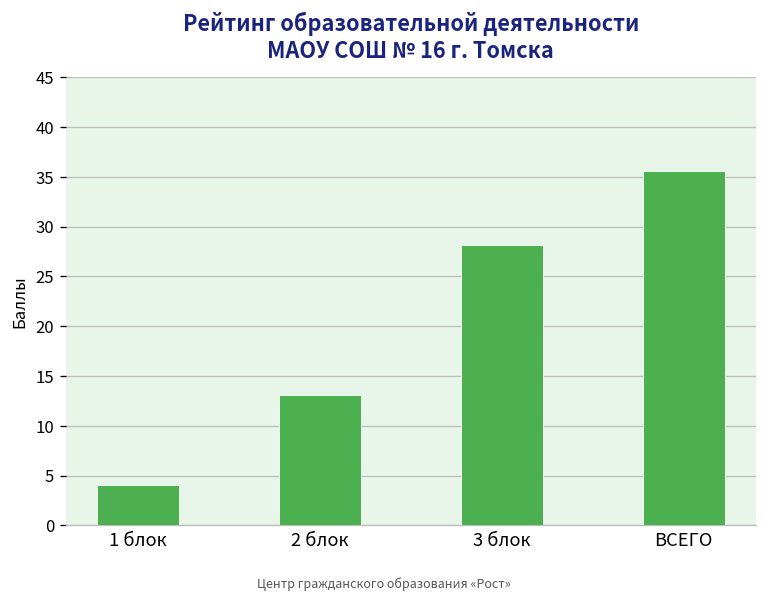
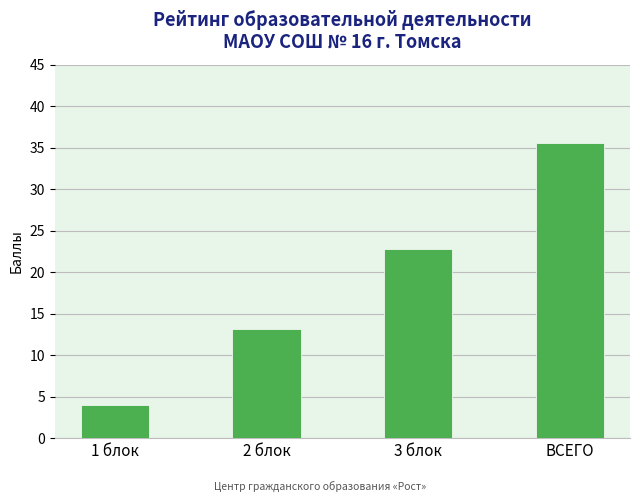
3 блок: 28 -> 23
